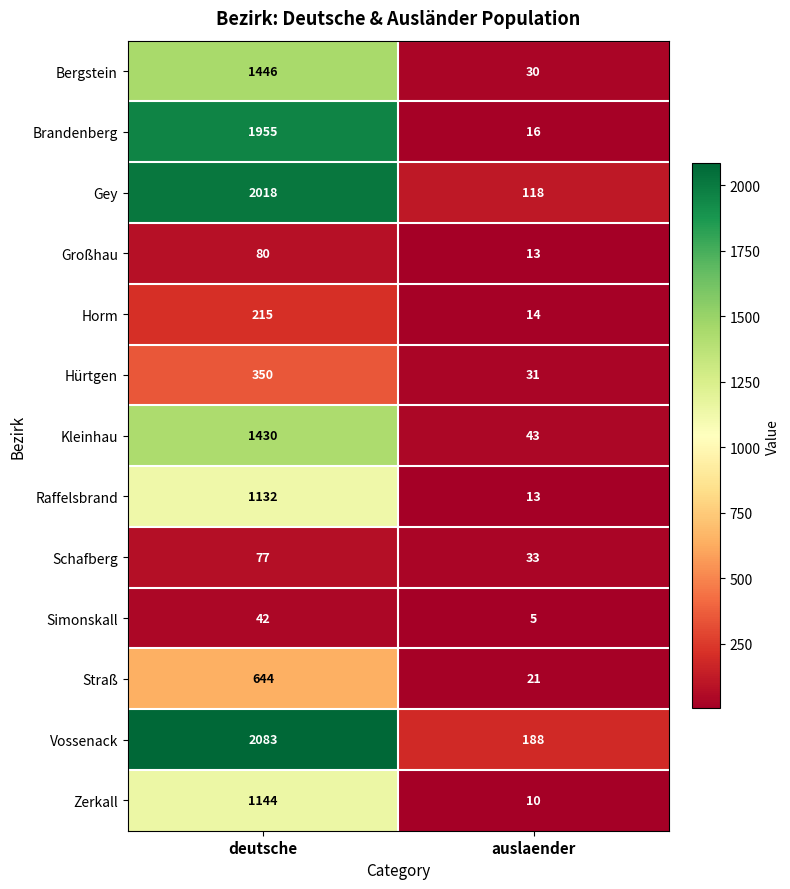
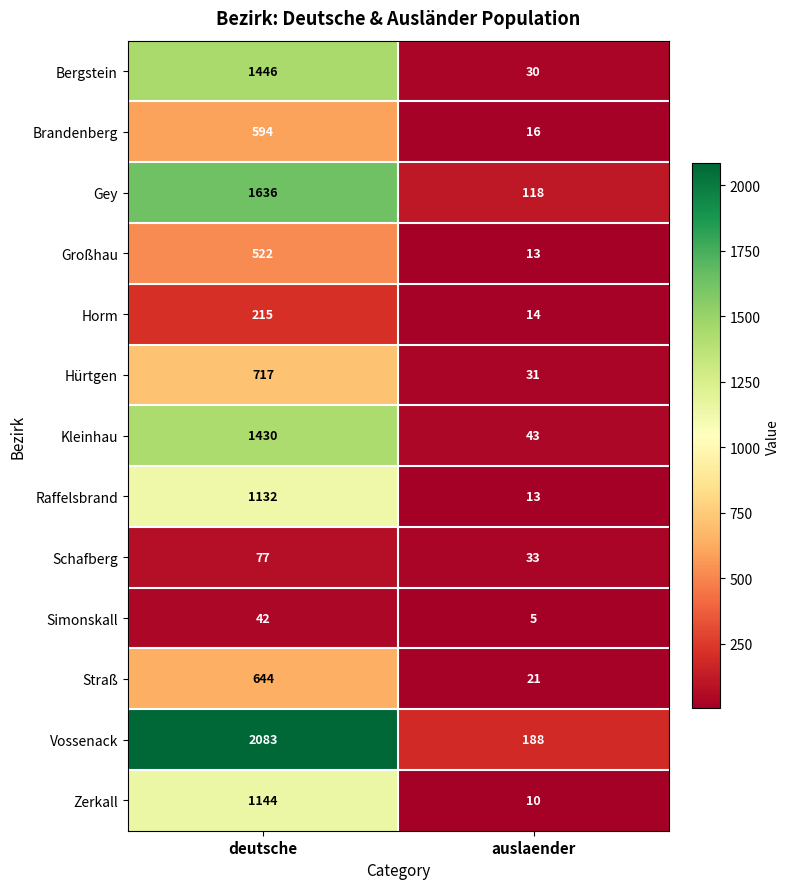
Brandenberg, deutsche: 1955 -> 594
Gey, deutsche: 2018 -> 1636
Großhau, deutsche: 80 -> 522
Hürtgen, deutsche: 350 -> 717
